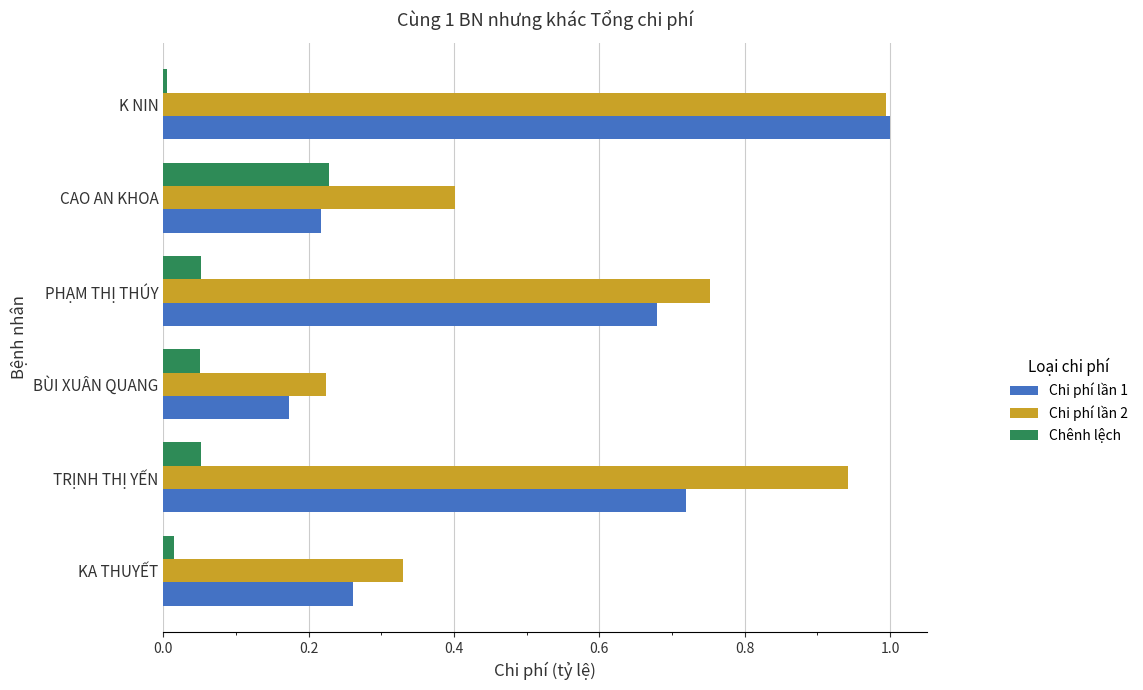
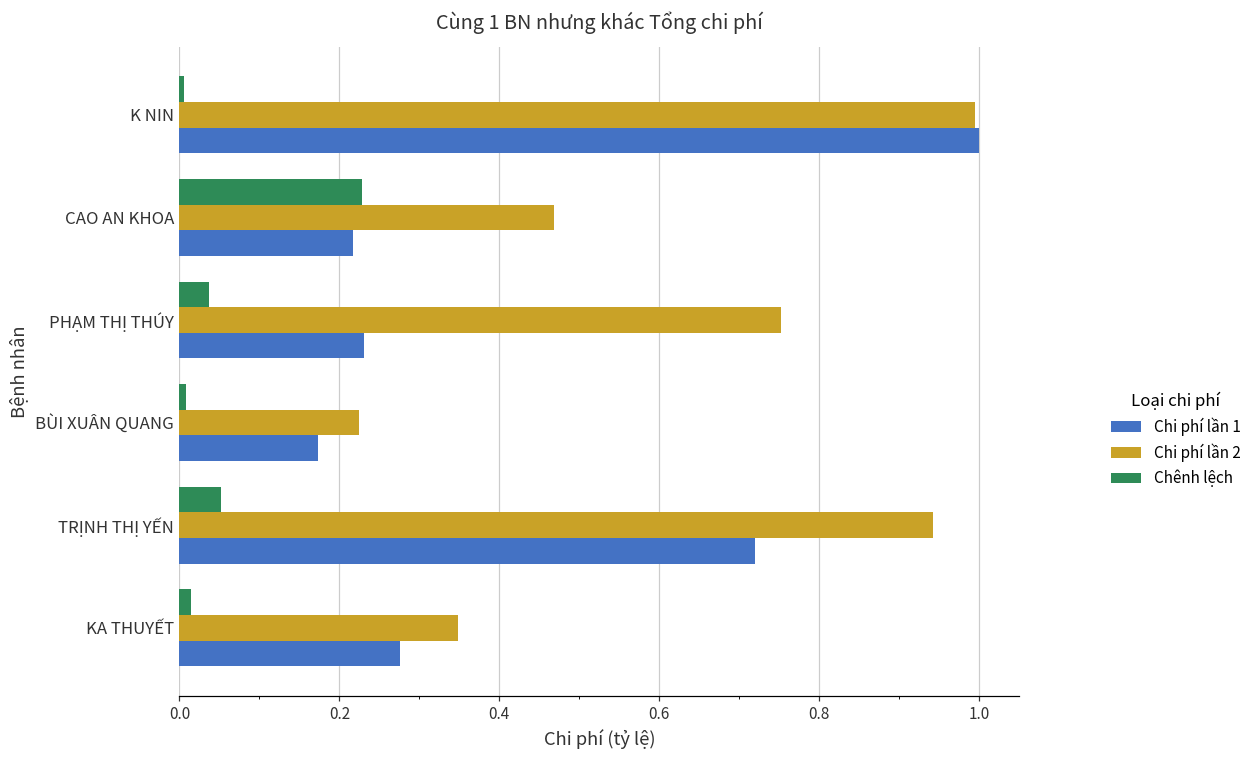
Chi phí lần 2, CAO AN KHOA: 0.40 -> 0.47
Chênh lệch, PHẠM THỊ THÚY: 0.05 -> 0.04
Chi phí lần 1, PHẠM THỊ THÚY: 0.68 -> 0.23
Chênh lệch, BÙI XUÂN QUANG: 0.05 -> 0.01
Chi phí lần 2, KA THUYẾT: 0.33 -> 0.35
Chi phí lần 1, KA THUYẾT: 0.26 -> 0.28
